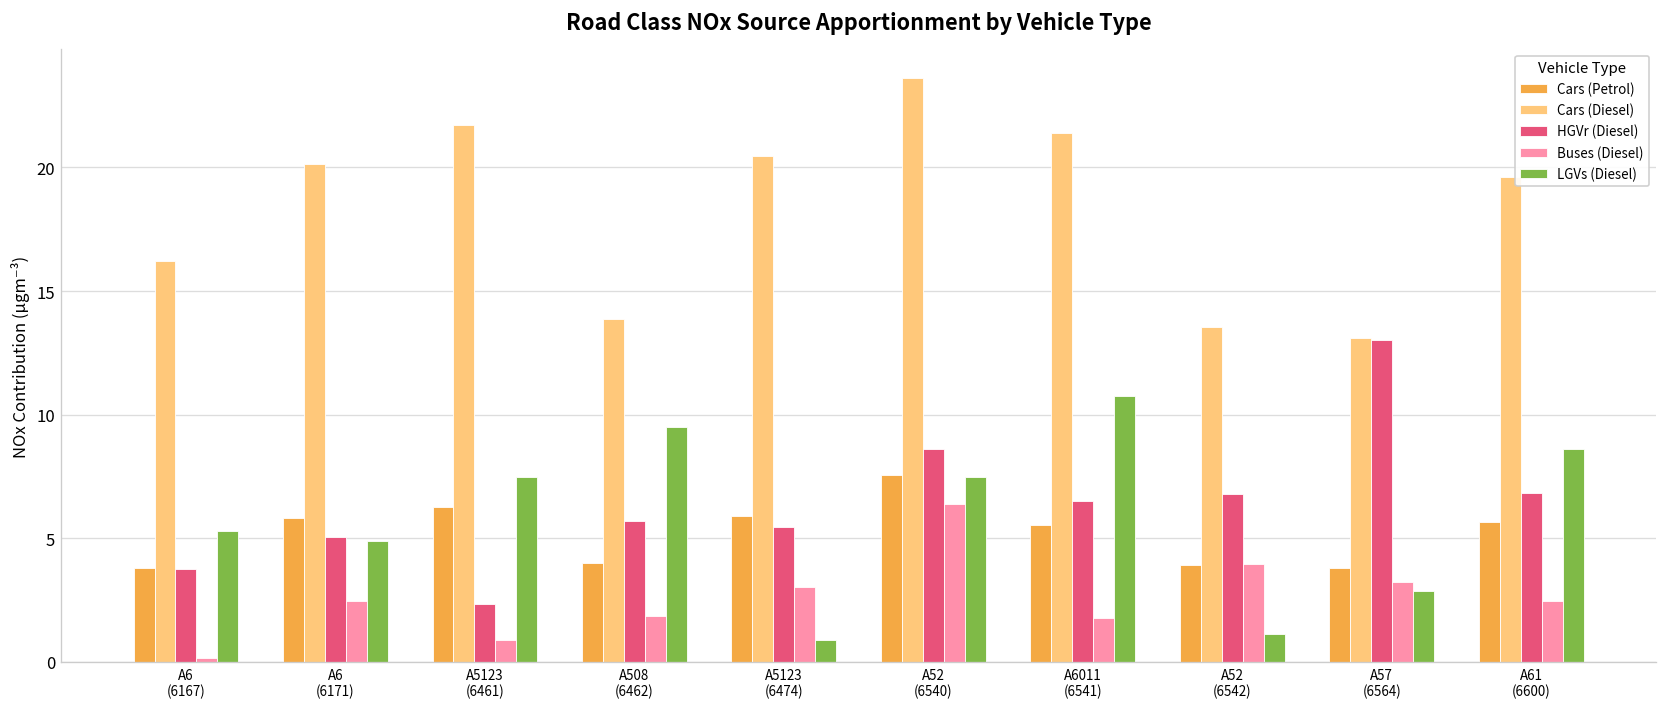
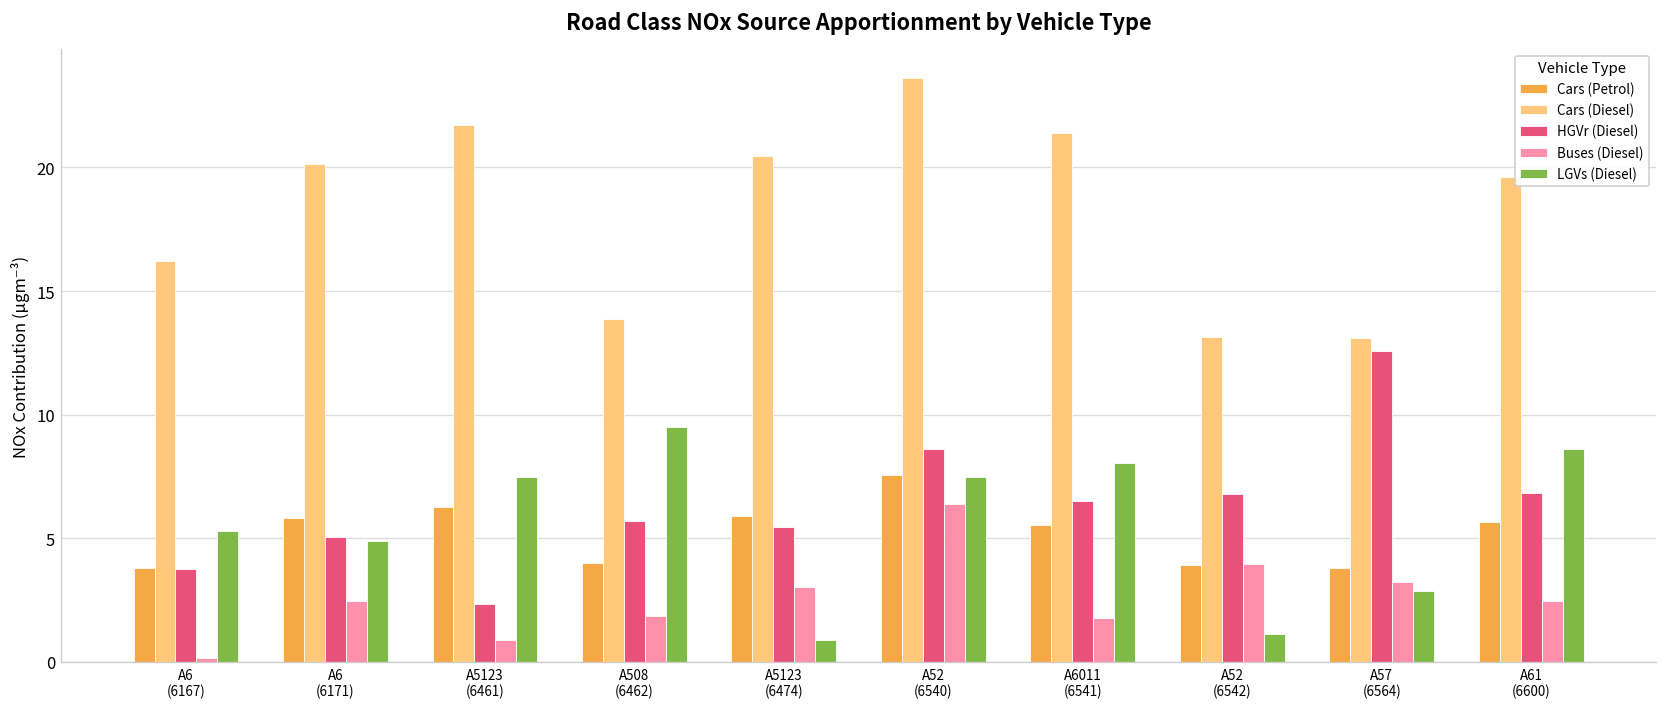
LGVs (Diesel), A6011 (6541): 10.7 -> 8.0
Cars (Diesel), A52 (6542): 13.6 -> 13.1
HGVr (Diesel), A57 (6564): 13.0 -> 12.6
